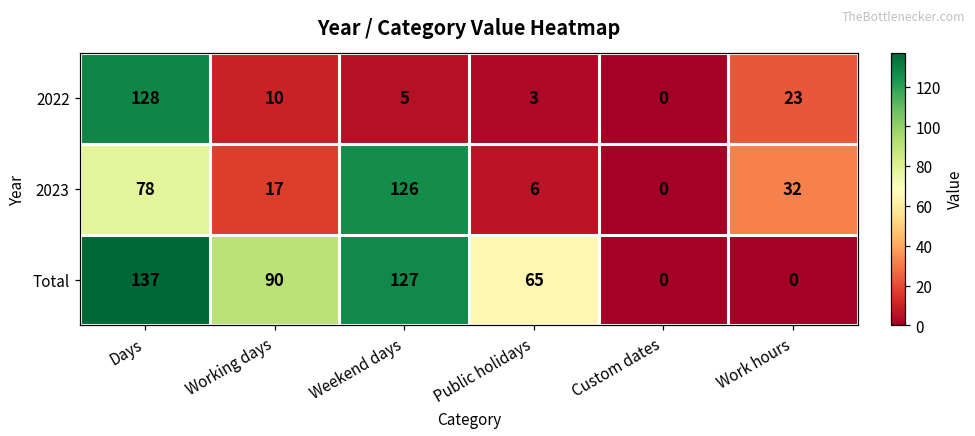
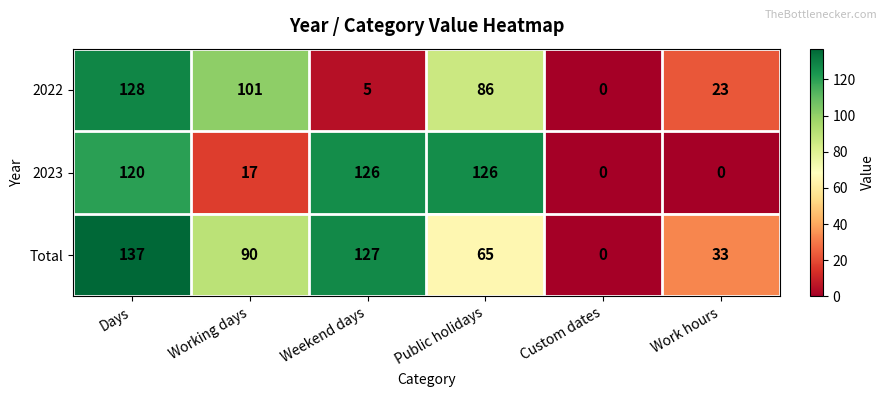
2022, Working days: 10 -> 101
2022, Public holidays: 3 -> 86
2023, Days: 78 -> 120
2023, Public holidays: 6 -> 126
2023, Work hours: 32 -> 0
Total, Work hours: 0 -> 33
